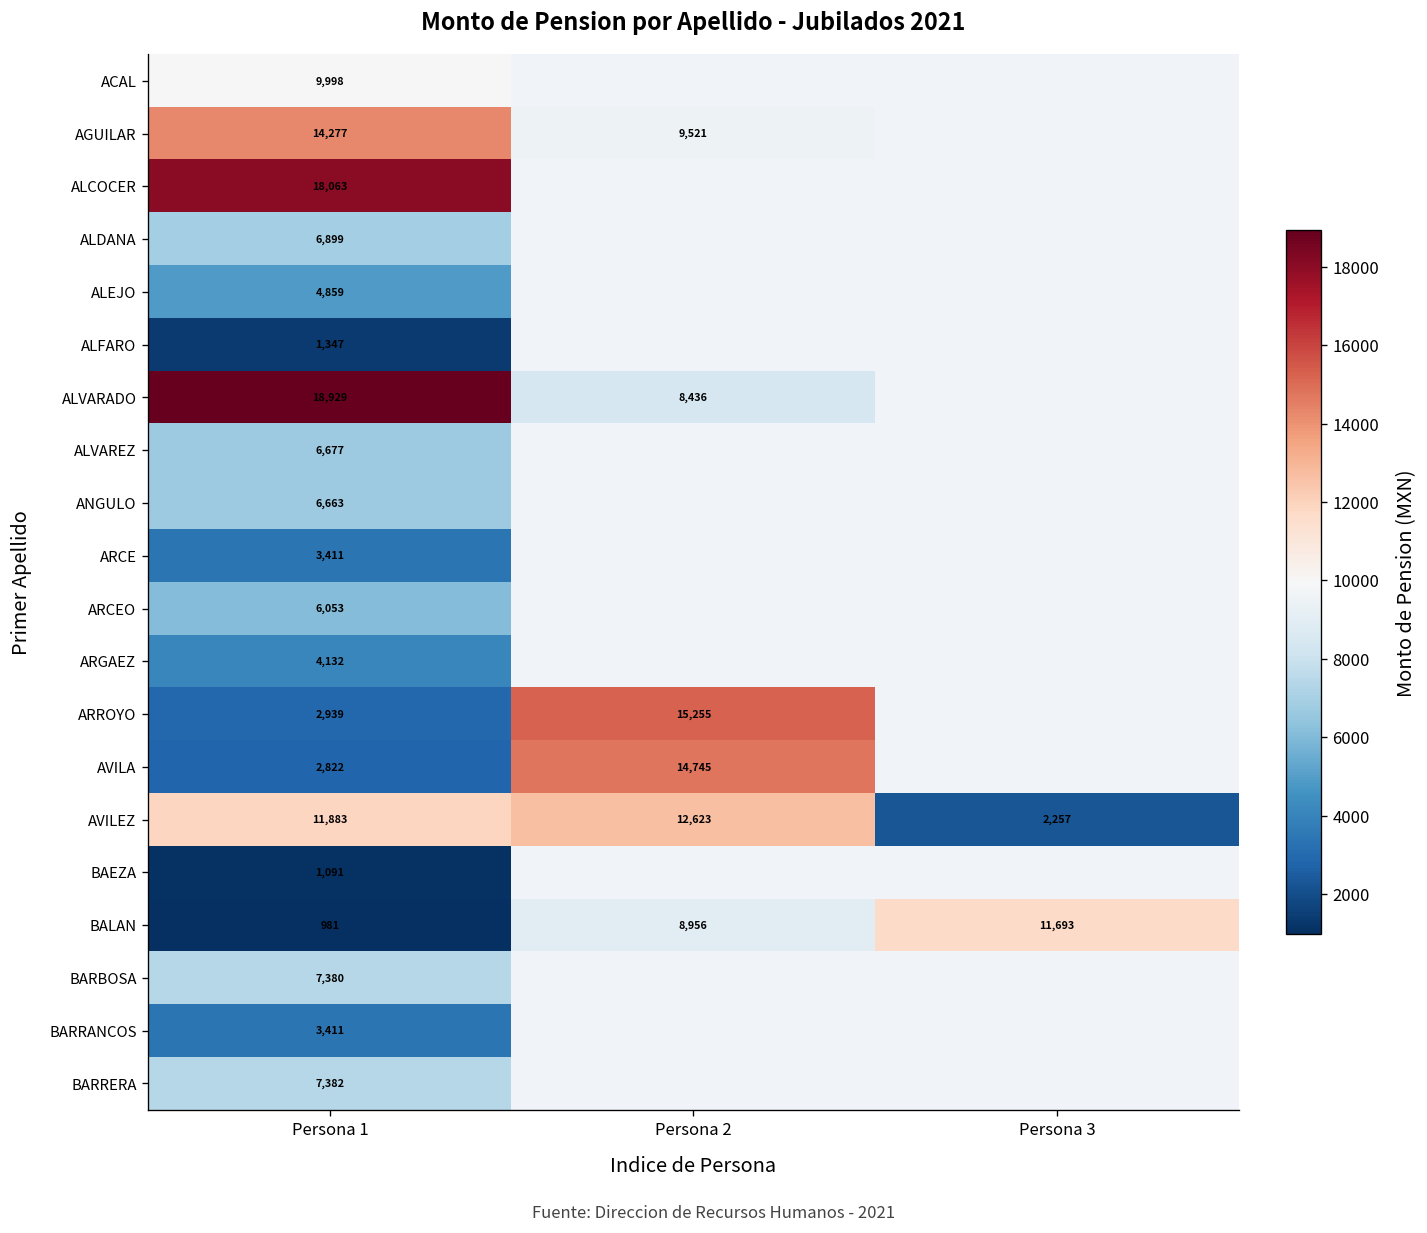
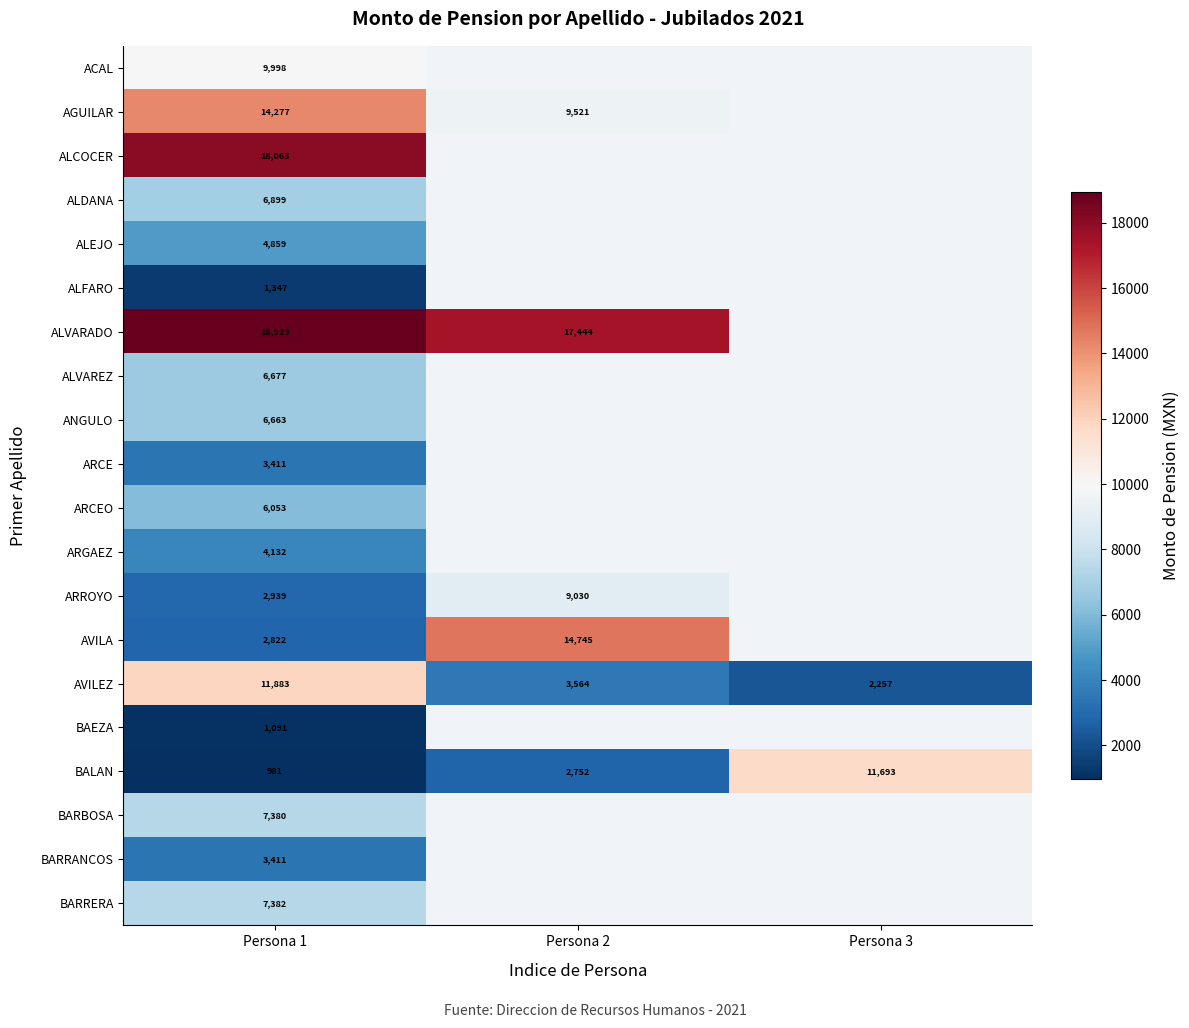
ALVARADO, Persona 2: 8,436 -> 17,444
ARROYO, Persona 2: 15,255 -> 9,030
AVILEZ, Persona 2: 12,623 -> 3,564
BALAN, Persona 2: 8,956 -> 2,752
